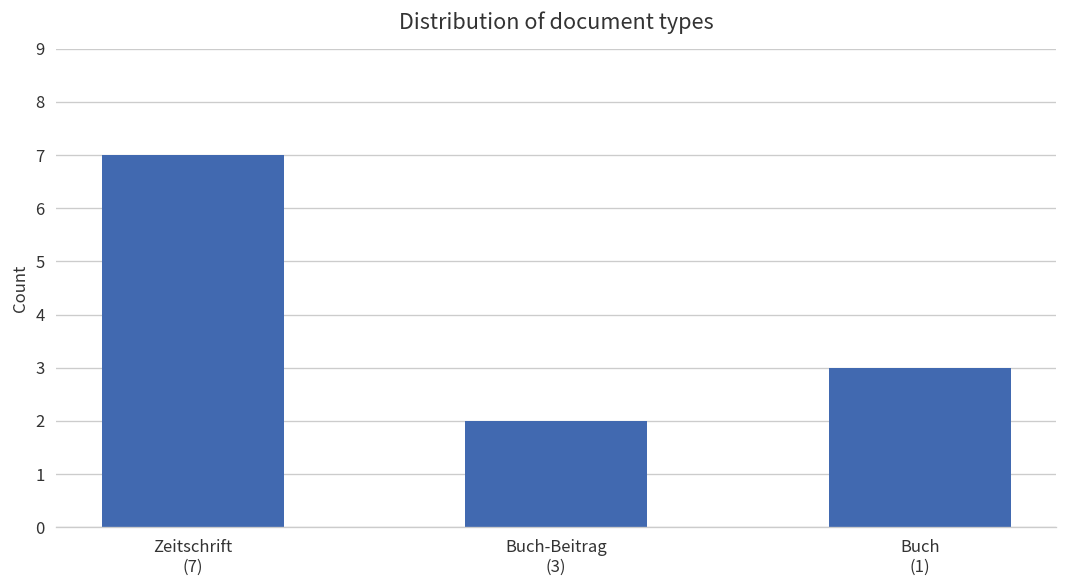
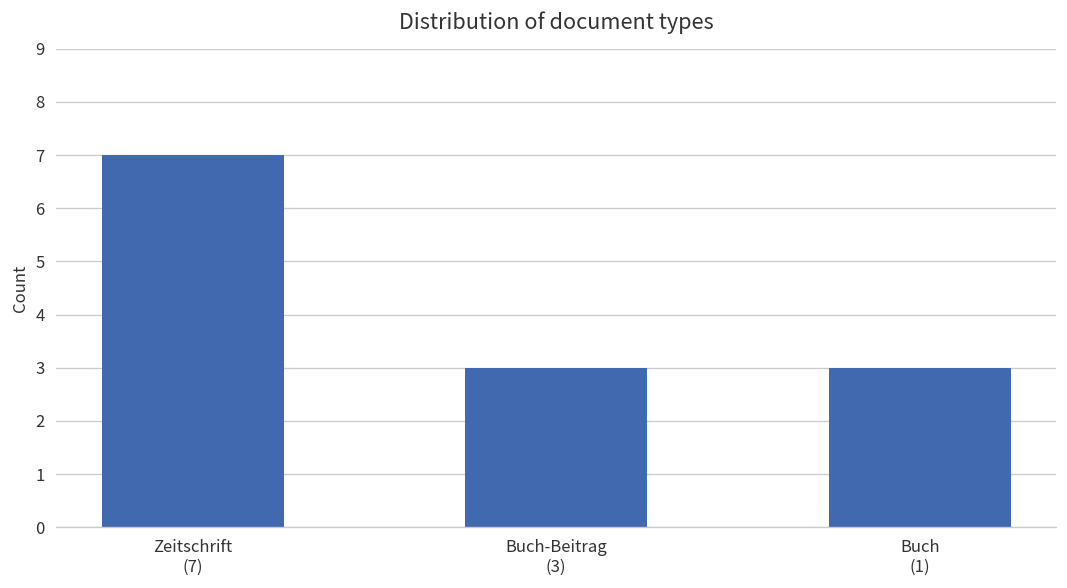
Buch-Beitrag (3): 2 -> 3
